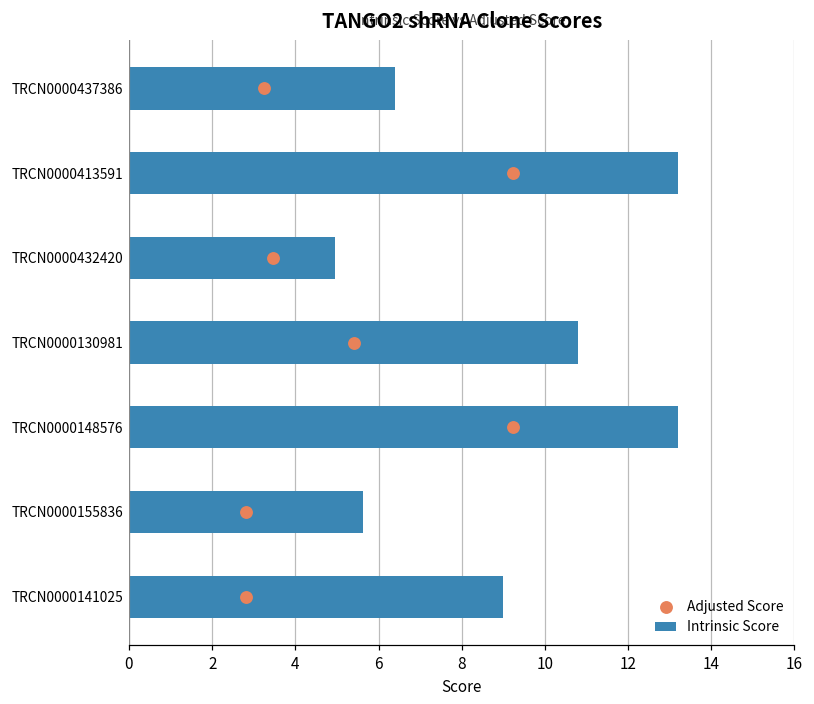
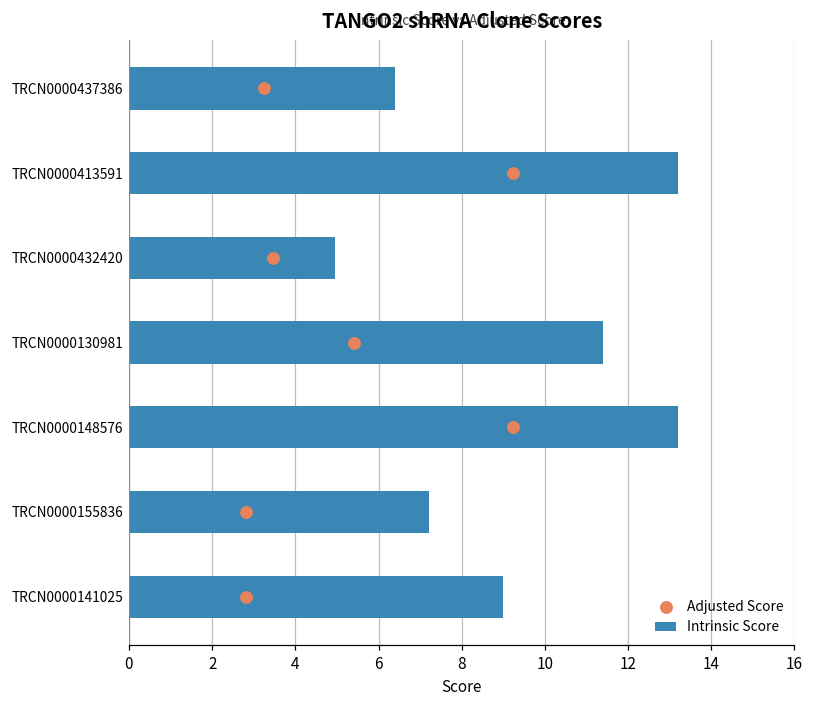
Intrinsic Score, TRCN0000130981: 10.8 -> 11.4
Intrinsic Score, TRCN0000155836: 5.6 -> 7.2
